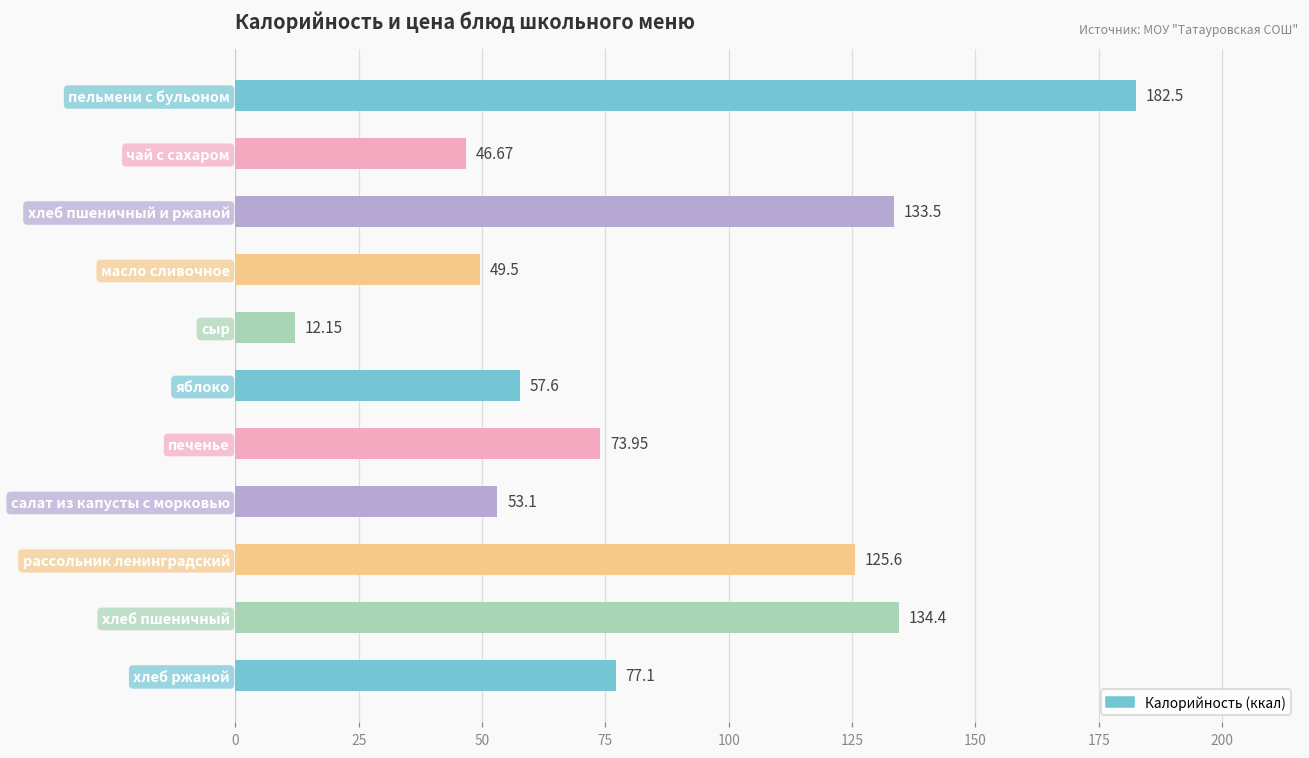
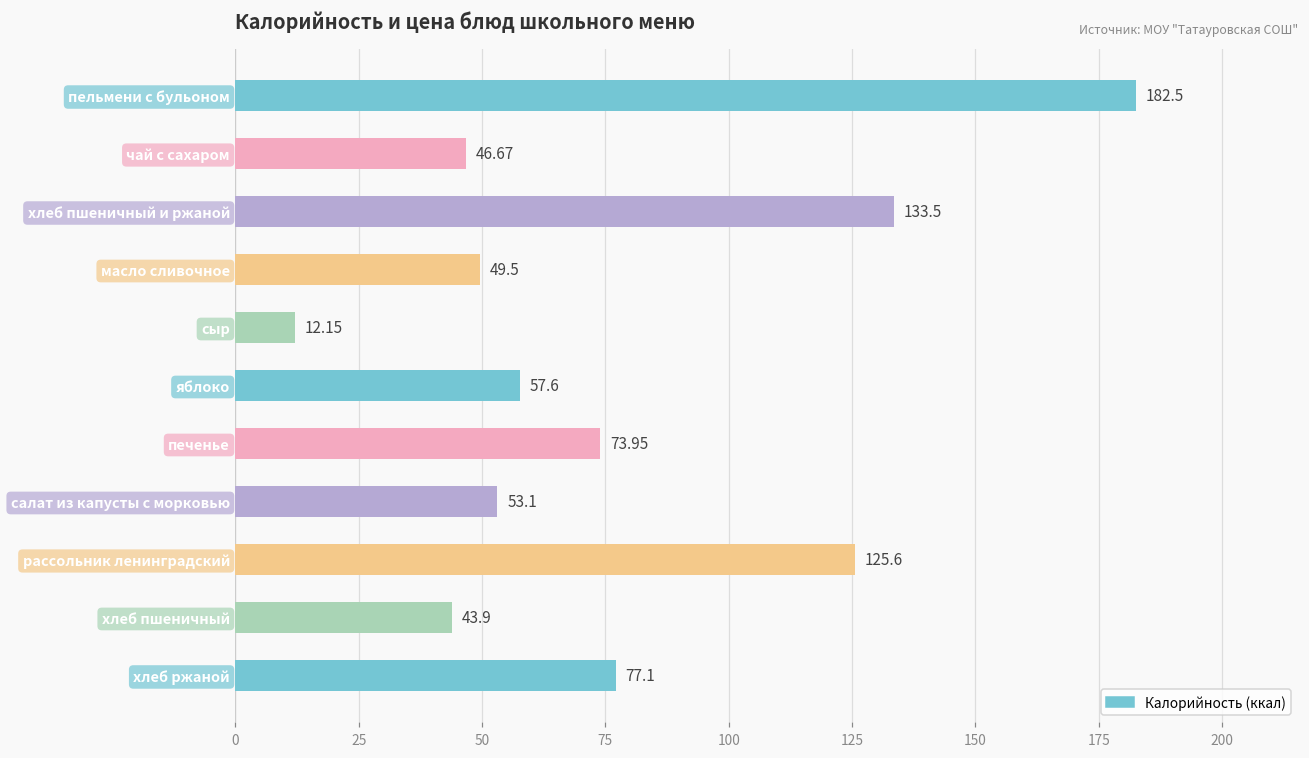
хлеб пшеничный: 134.4 -> 43.9
